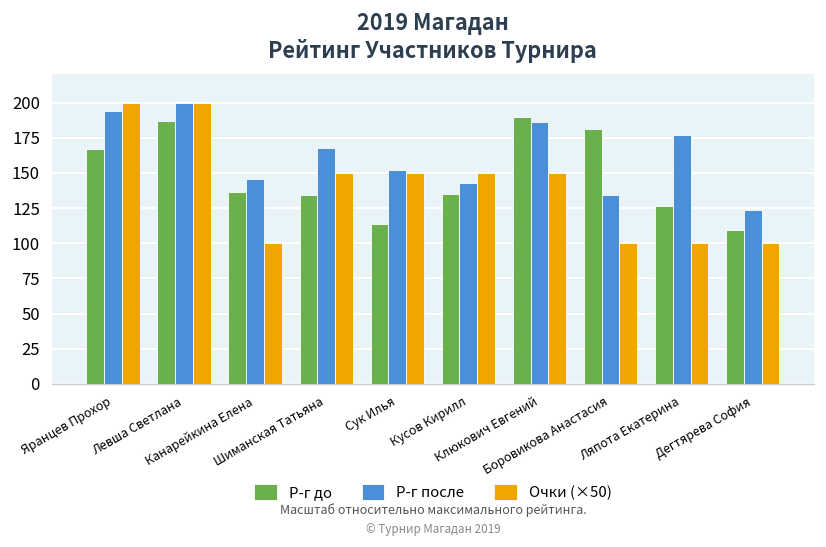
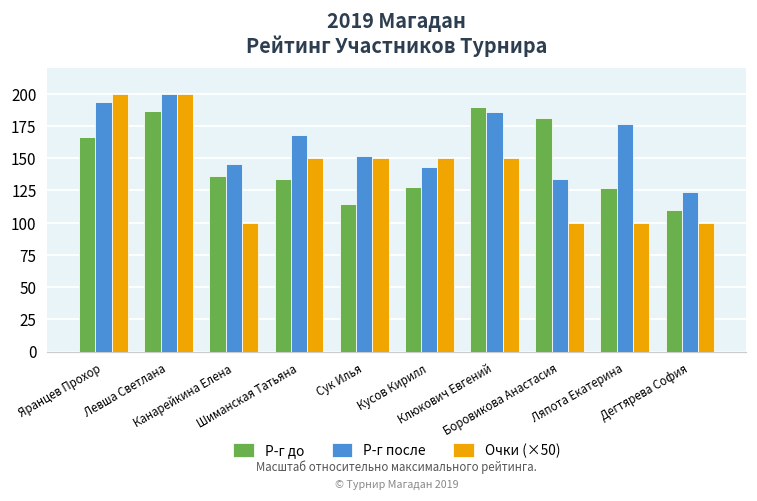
Р-г до, Кусов Кирилл: 135 -> 128
